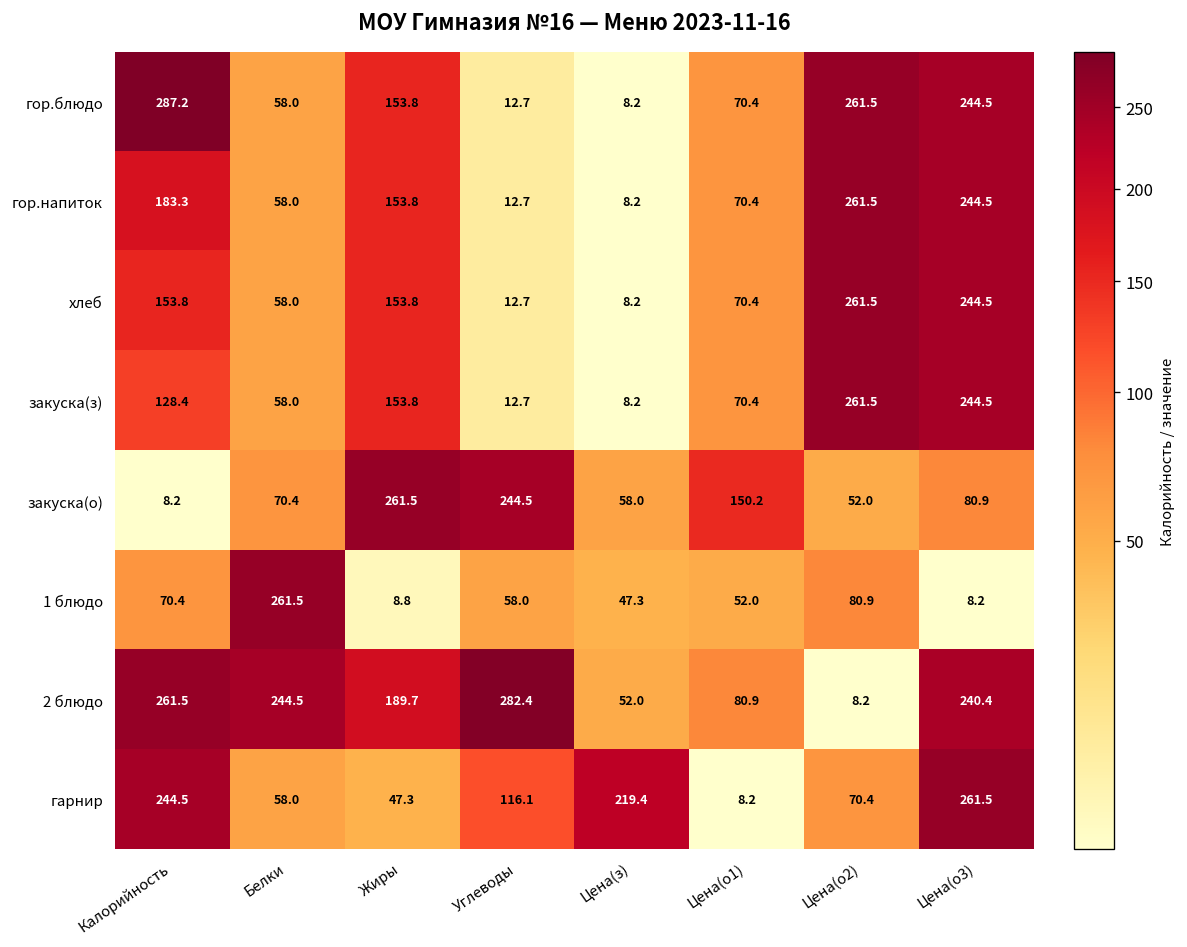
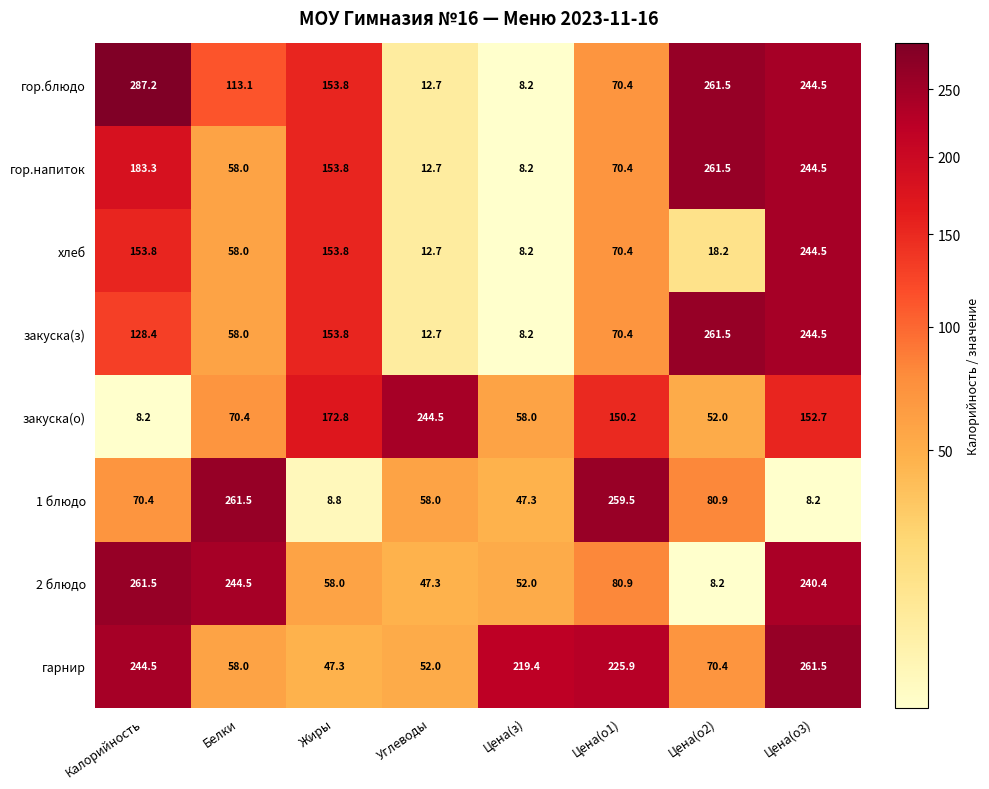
гор.блюдо, Белки: 58.0 -> 113.1
хлеб, Цена(о2): 261.5 -> 18.2
закуска(о), Жиры: 261.5 -> 172.8
закуска(о), Цена(о3): 80.9 -> 152.7
1 блюдо, Цена(о1): 52.0 -> 259.5
2 блюдо, Жиры: 189.7 -> 58.0
2 блюдо, Углеводы: 282.4 -> 47.3
гарнир, Углеводы: 116.1 -> 52.0
гарнир, Цена(о1): 8.2 -> 225.9
